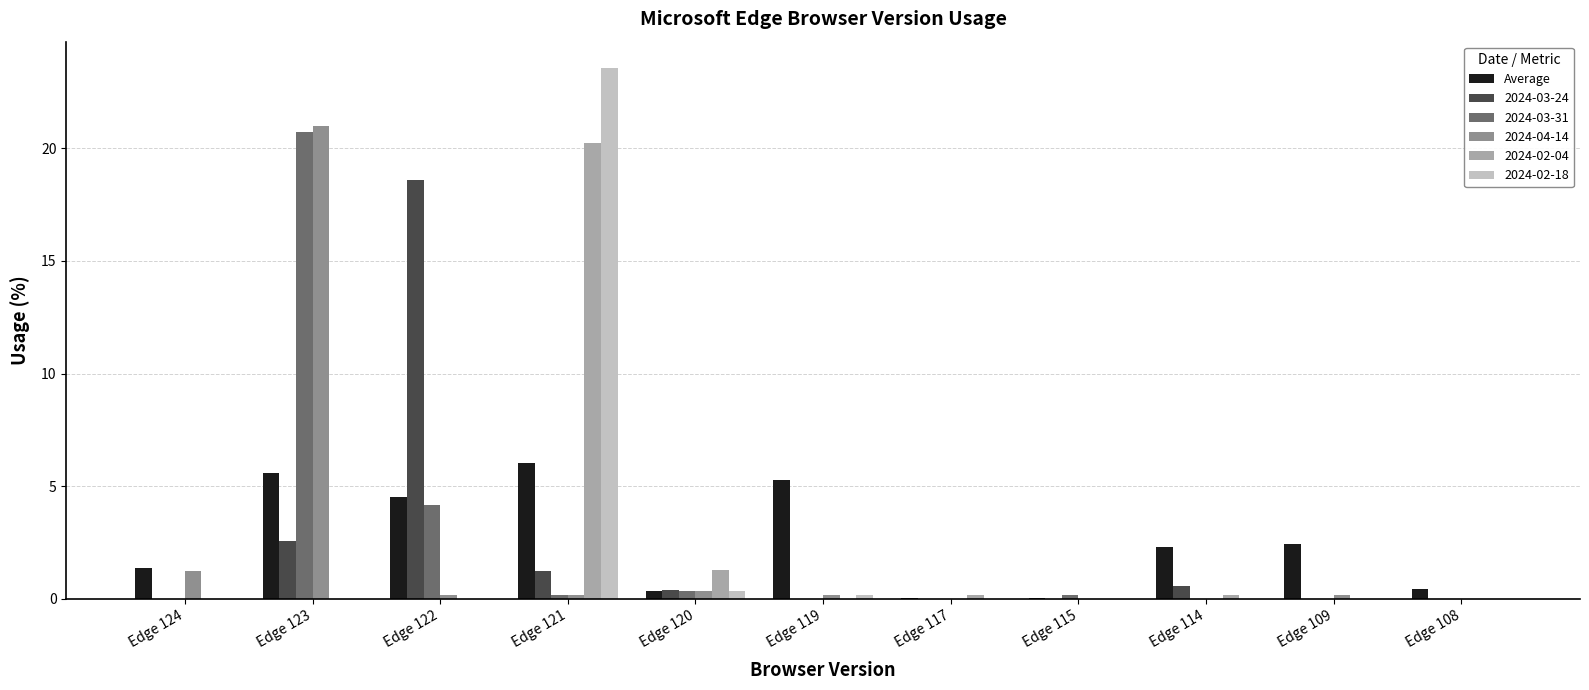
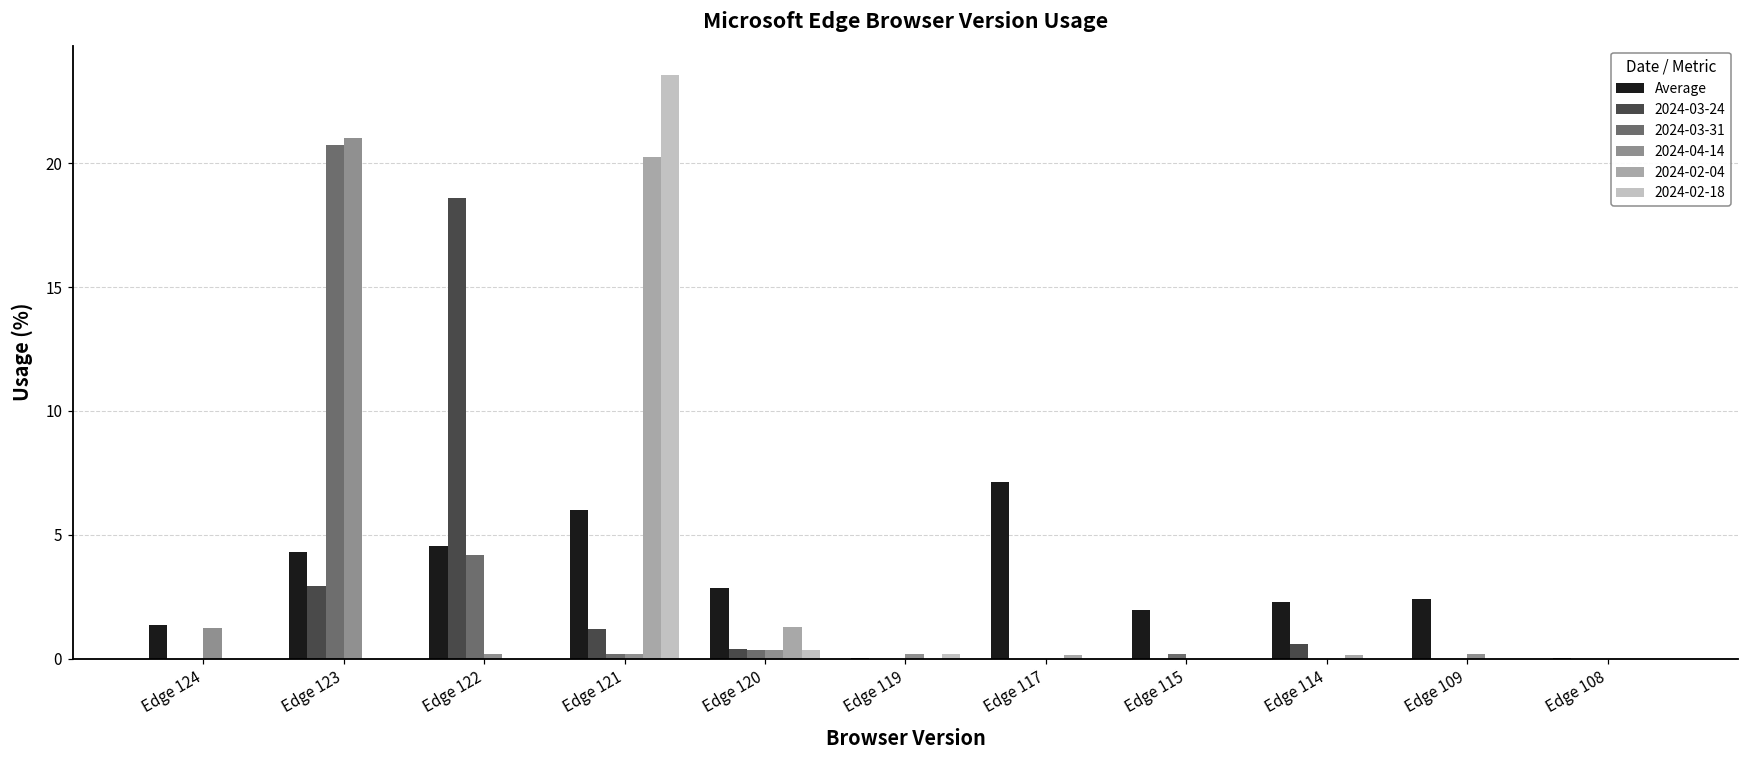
Average, Edge 123: 5.6 -> 4.3
2024-03-24, Edge 123: 2.6 -> 2.9
Average, Edge 120: 0.4 -> 2.8
Average, Edge 119: 5.3 -> 0.0
Average, Edge 117: 0.0 -> 7.1
Average, Edge 115: 0.0 -> 1.9
Average, Edge 108: 0.4 -> 0.0
